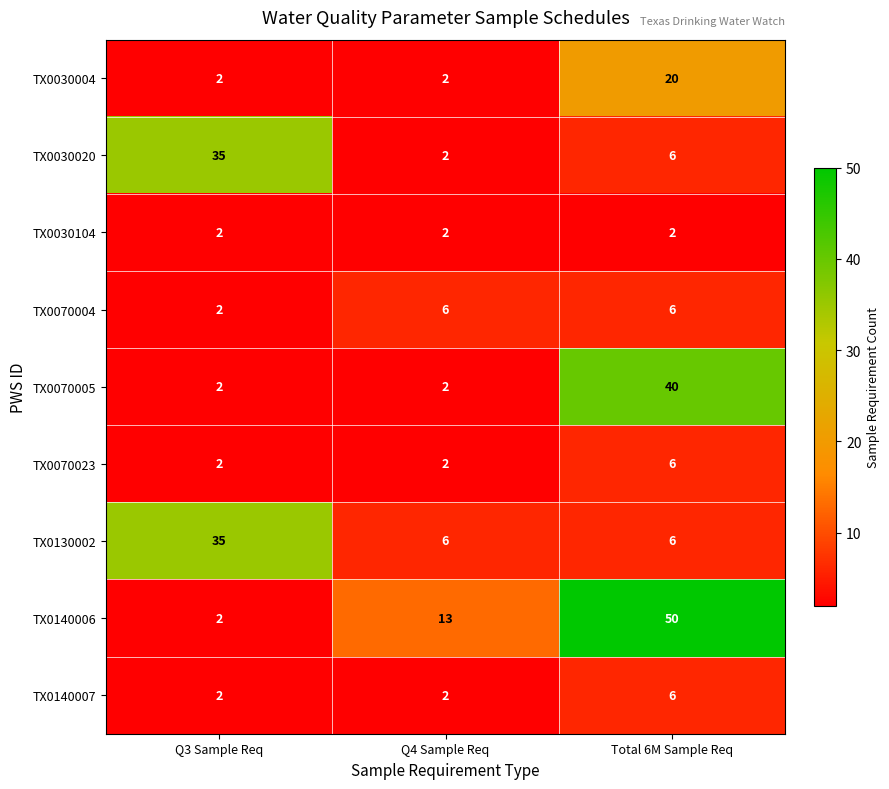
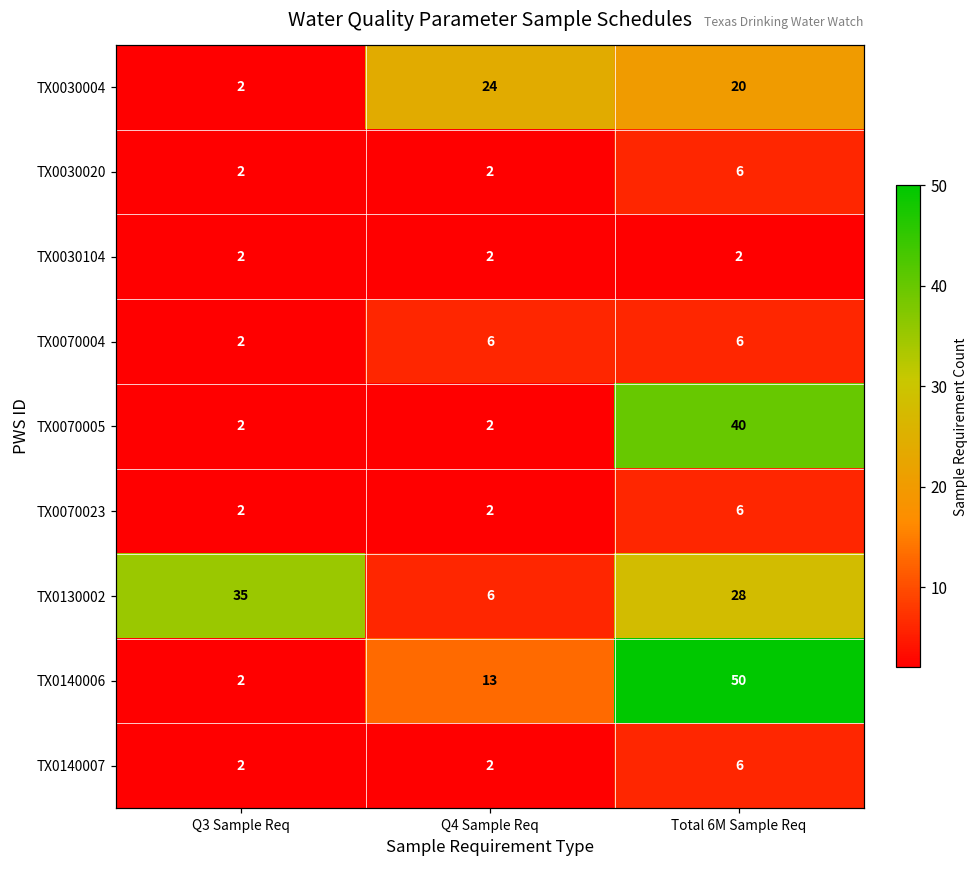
TX0030004, Q4 Sample Req: 2 -> 24
TX0030020, Q3 Sample Req: 35 -> 2
TX0130002, Total 6M Sample Req: 6 -> 28
